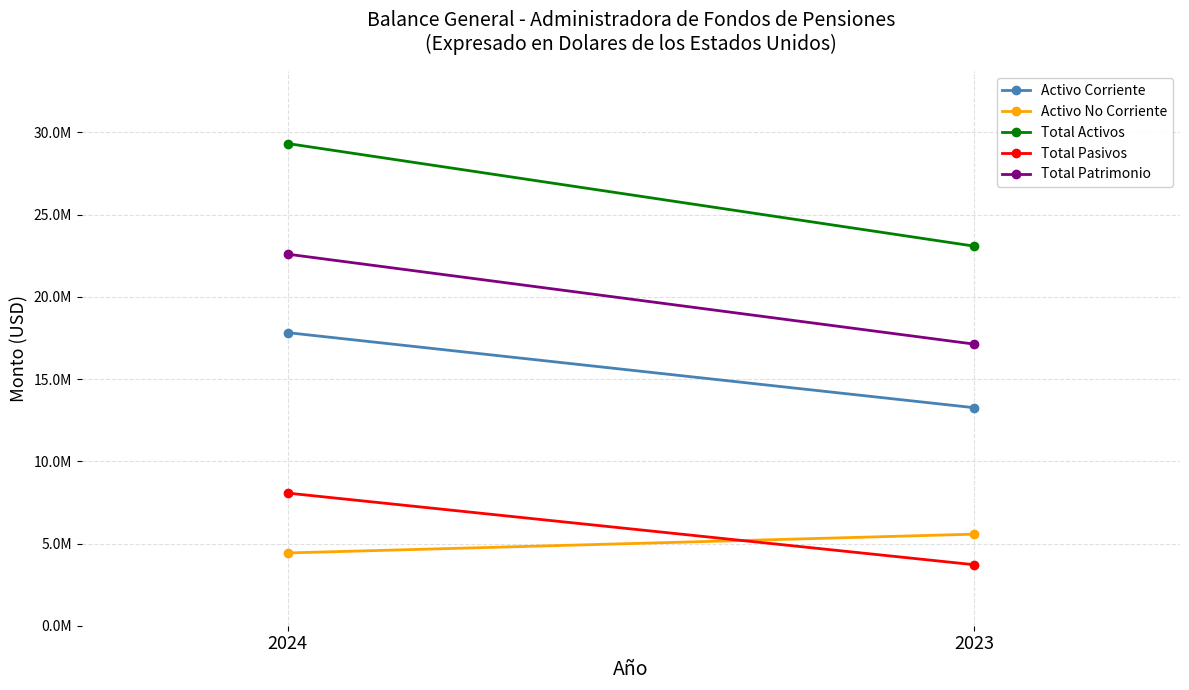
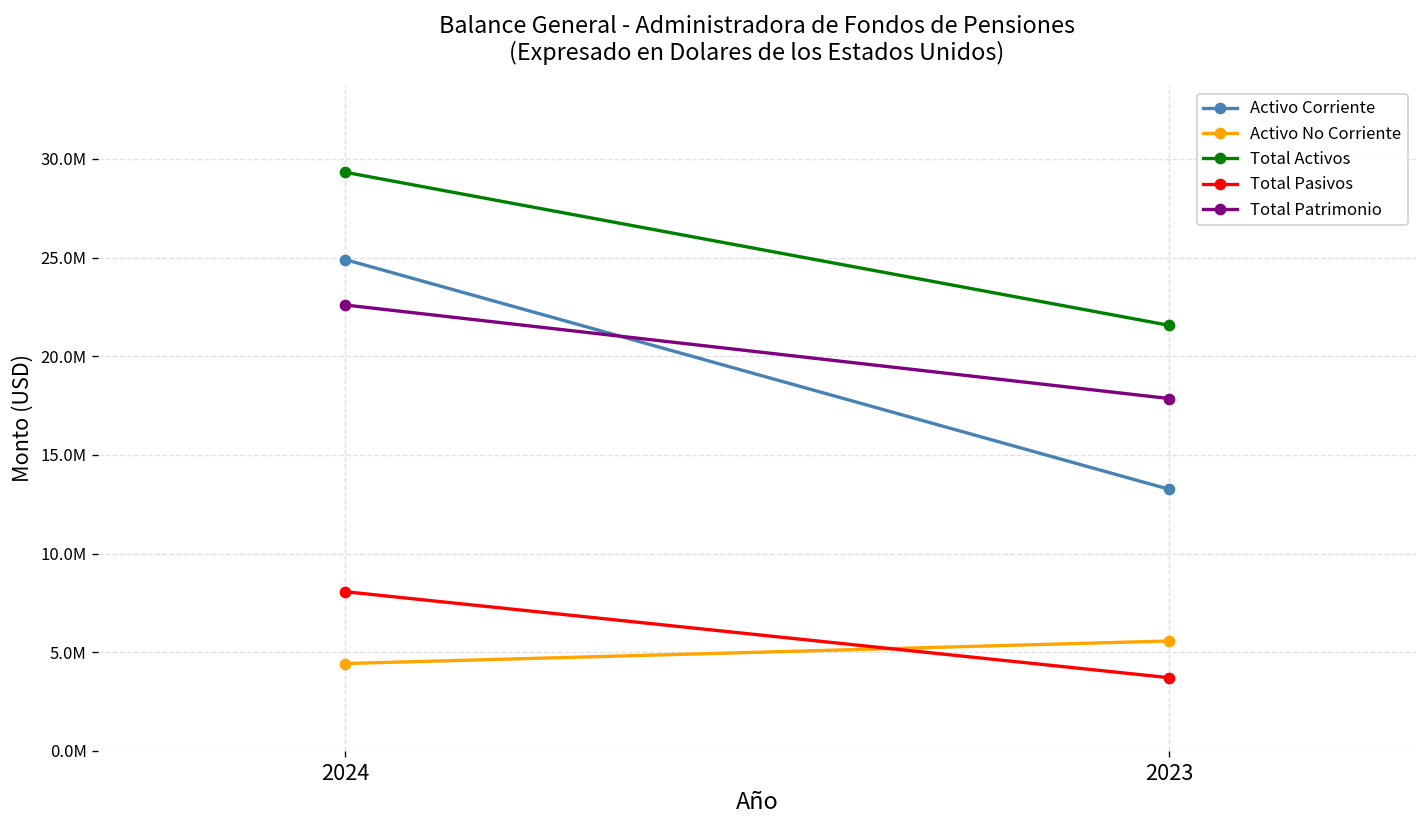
Activo Corriente, 2024: 17800000 -> 24900000
Total Activos, 2023: 23100000 -> 21600000
Total Patrimonio, 2023: 17100000 -> 17900000
